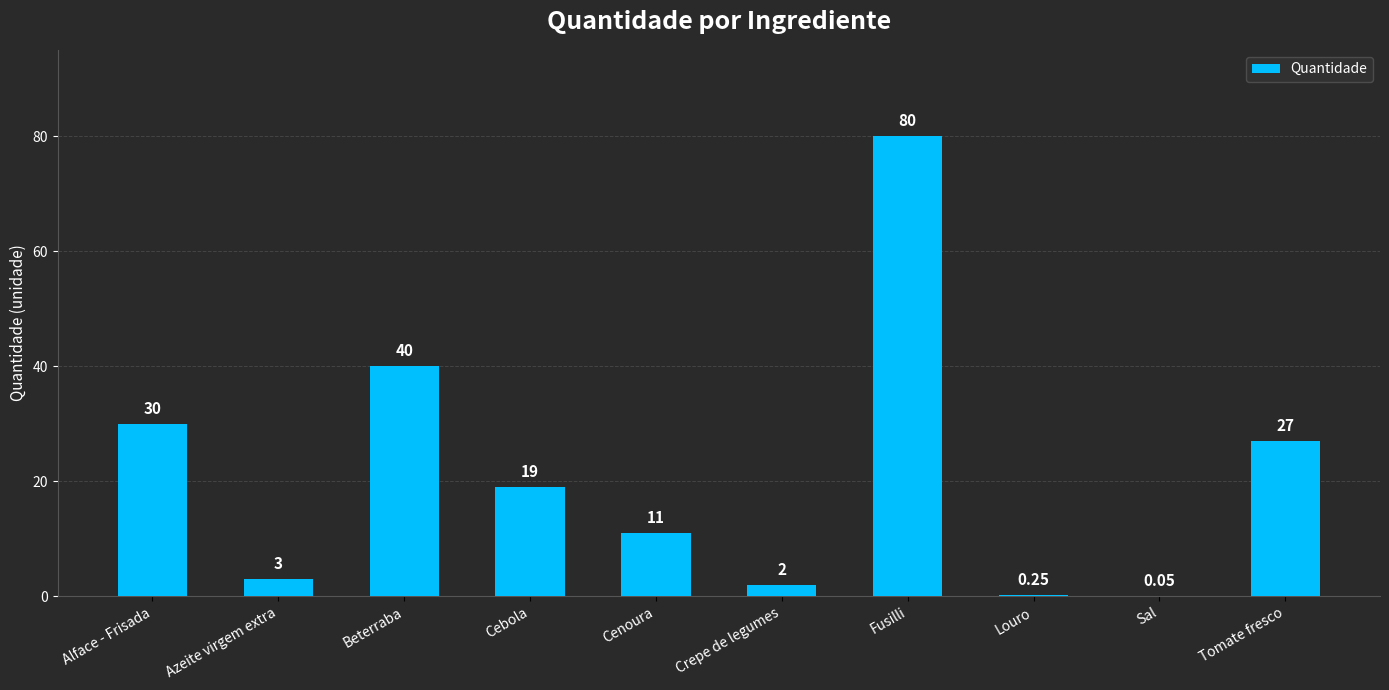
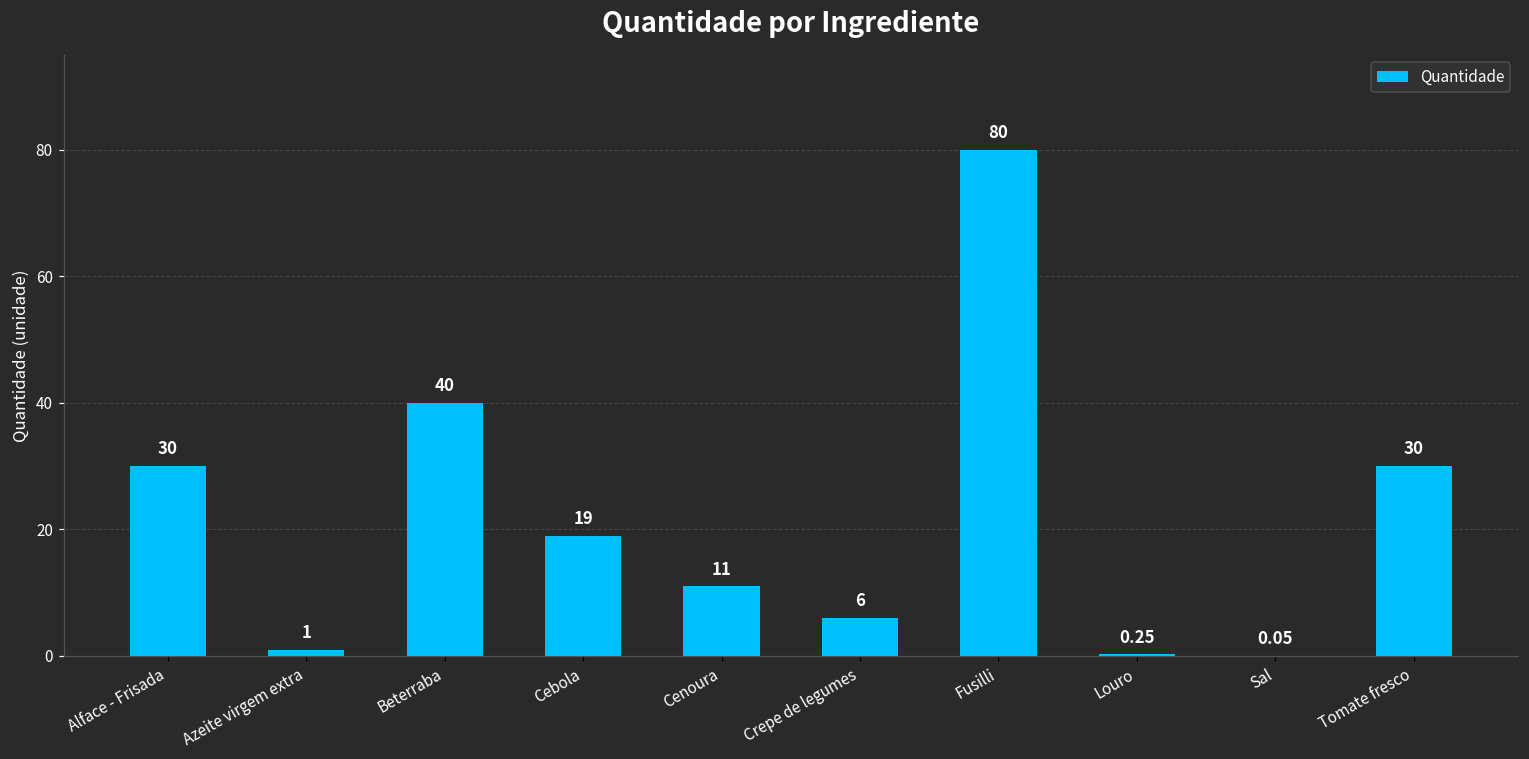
Azeite virgem extra: 3 -> 1
Crepe de legumes: 2 -> 6
Tomate fresco: 27 -> 30
